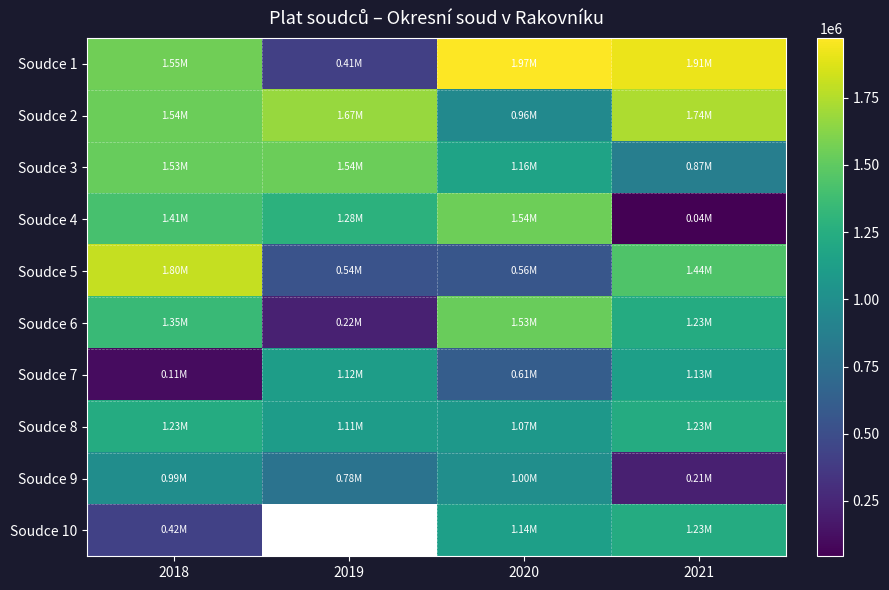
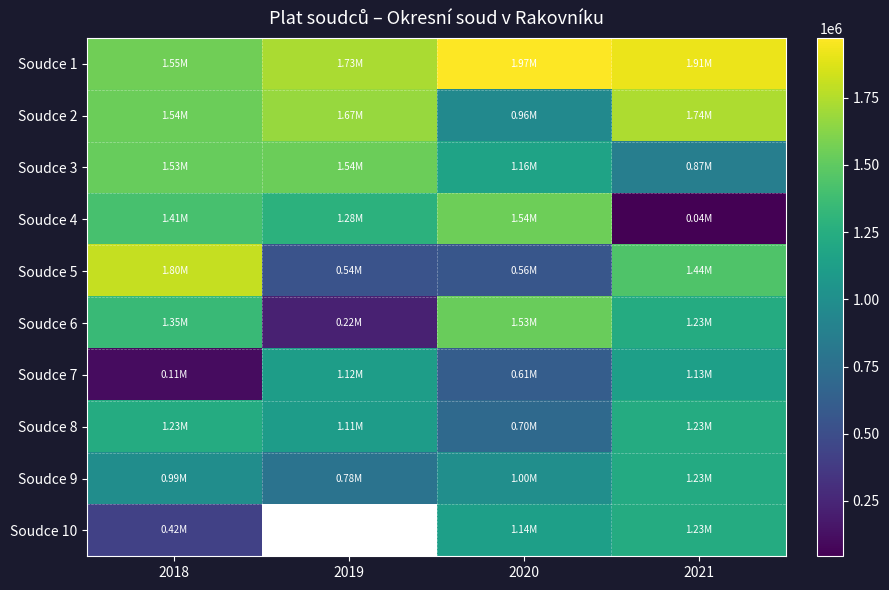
Soudce 1, 2019: 0.41M -> 1.73M
Soudce 8, 2020: 1.07M -> 0.70M
Soudce 9, 2021: 0.21M -> 1.23M
